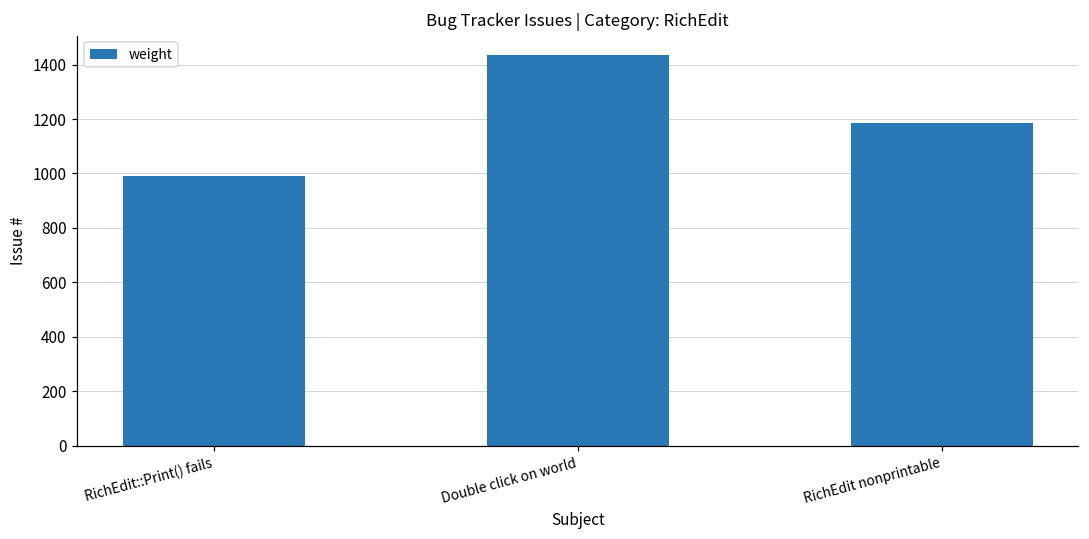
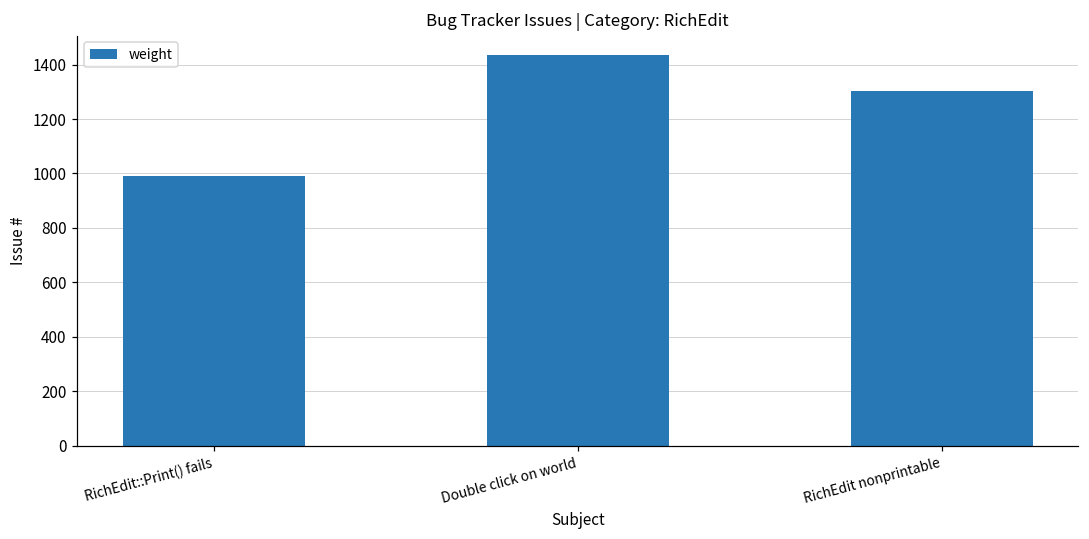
RichEdit nonprintable: 1190 -> 1300
